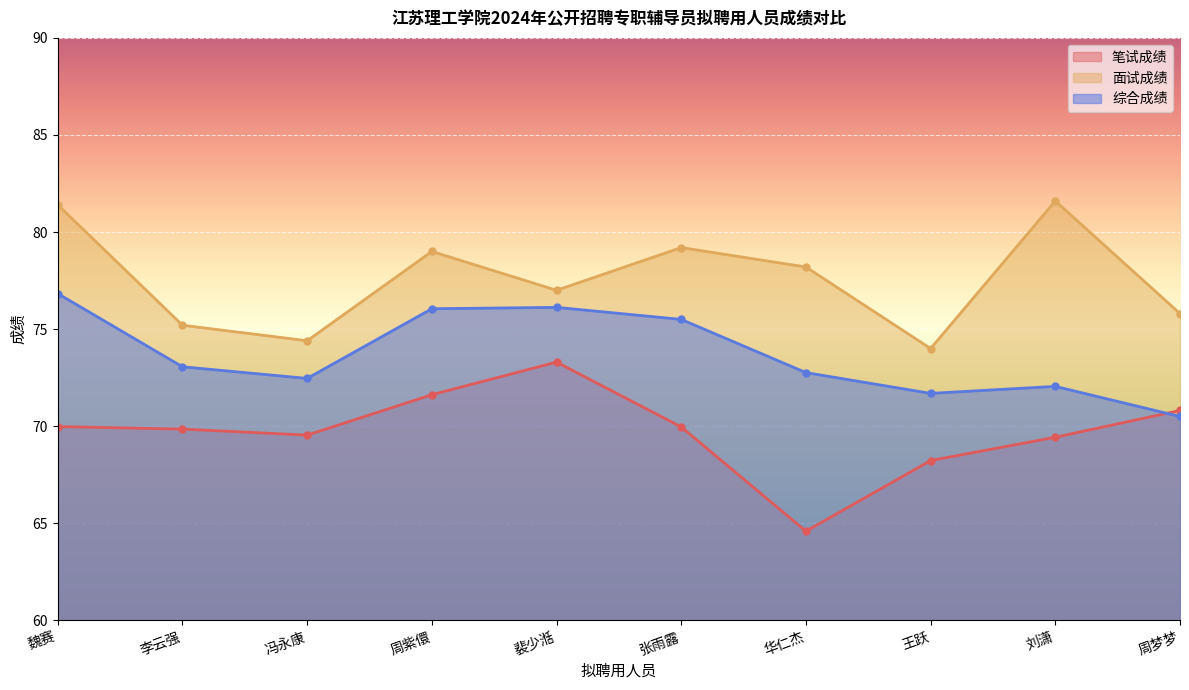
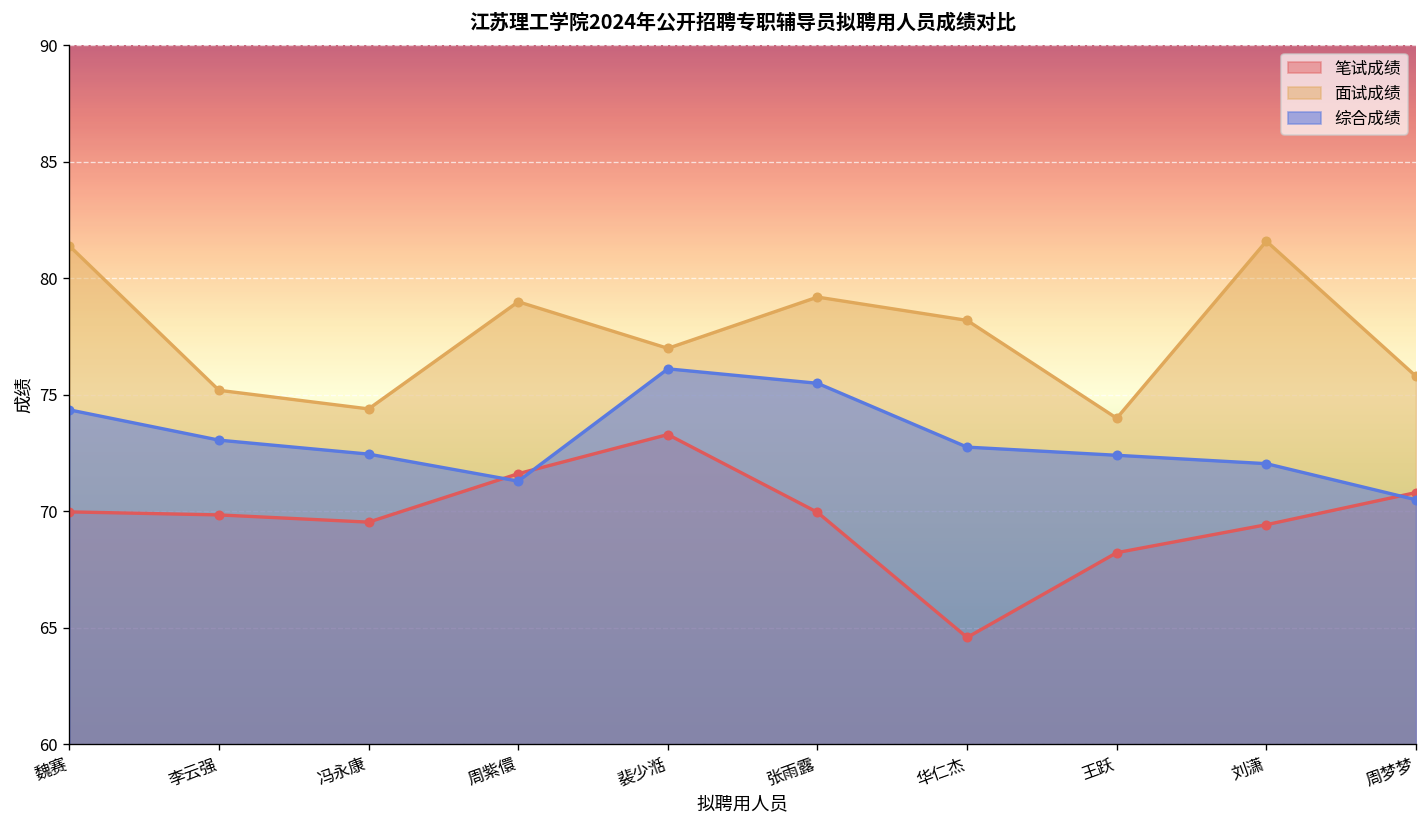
综合成绩, 魏赛: 76.8 -> 74.4
综合成绩, 周紫儇: 76.1 -> 71.3
综合成绩, 王跃: 71.7 -> 72.4
